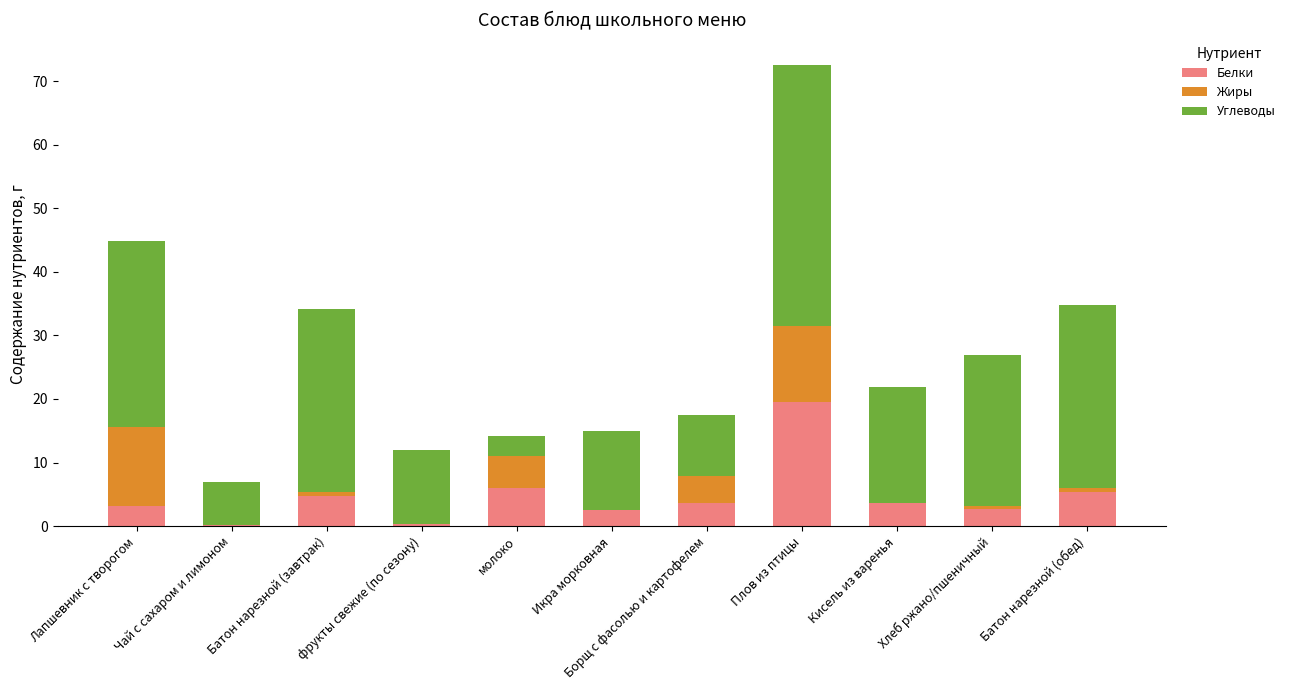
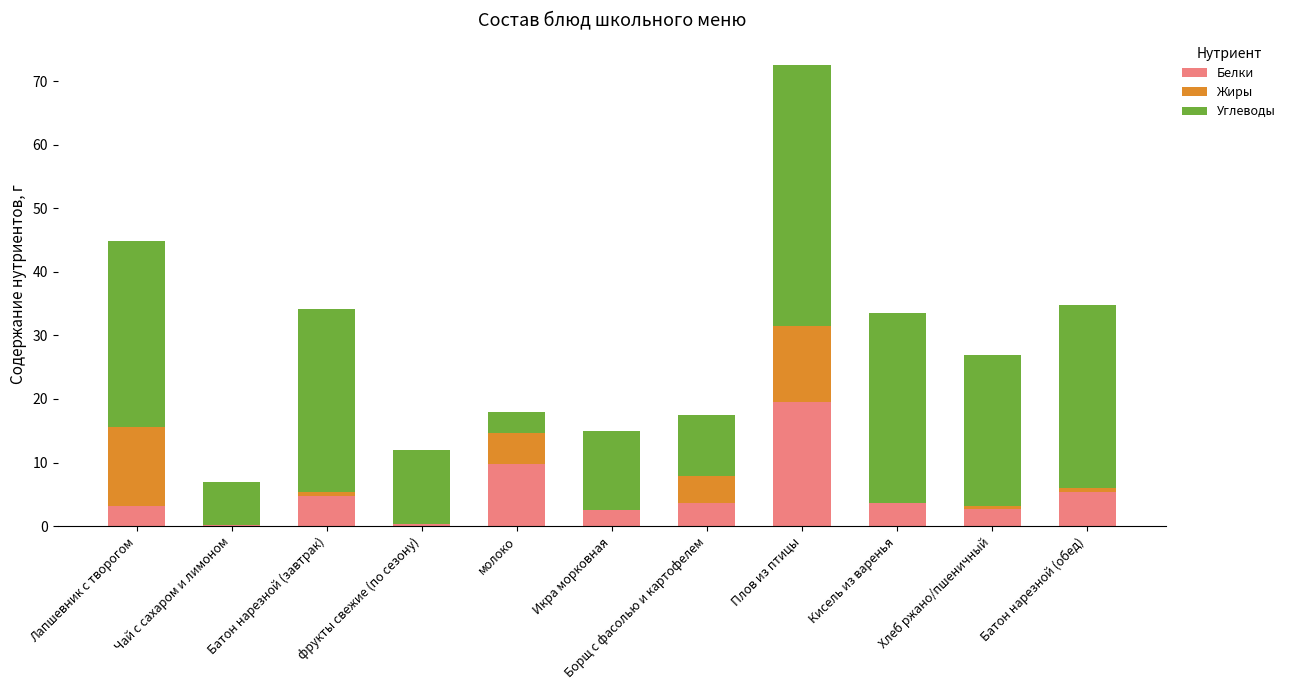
Белки, молоко: 6 -> 10
Углеводы, Кисель из варенья: 18 -> 30
